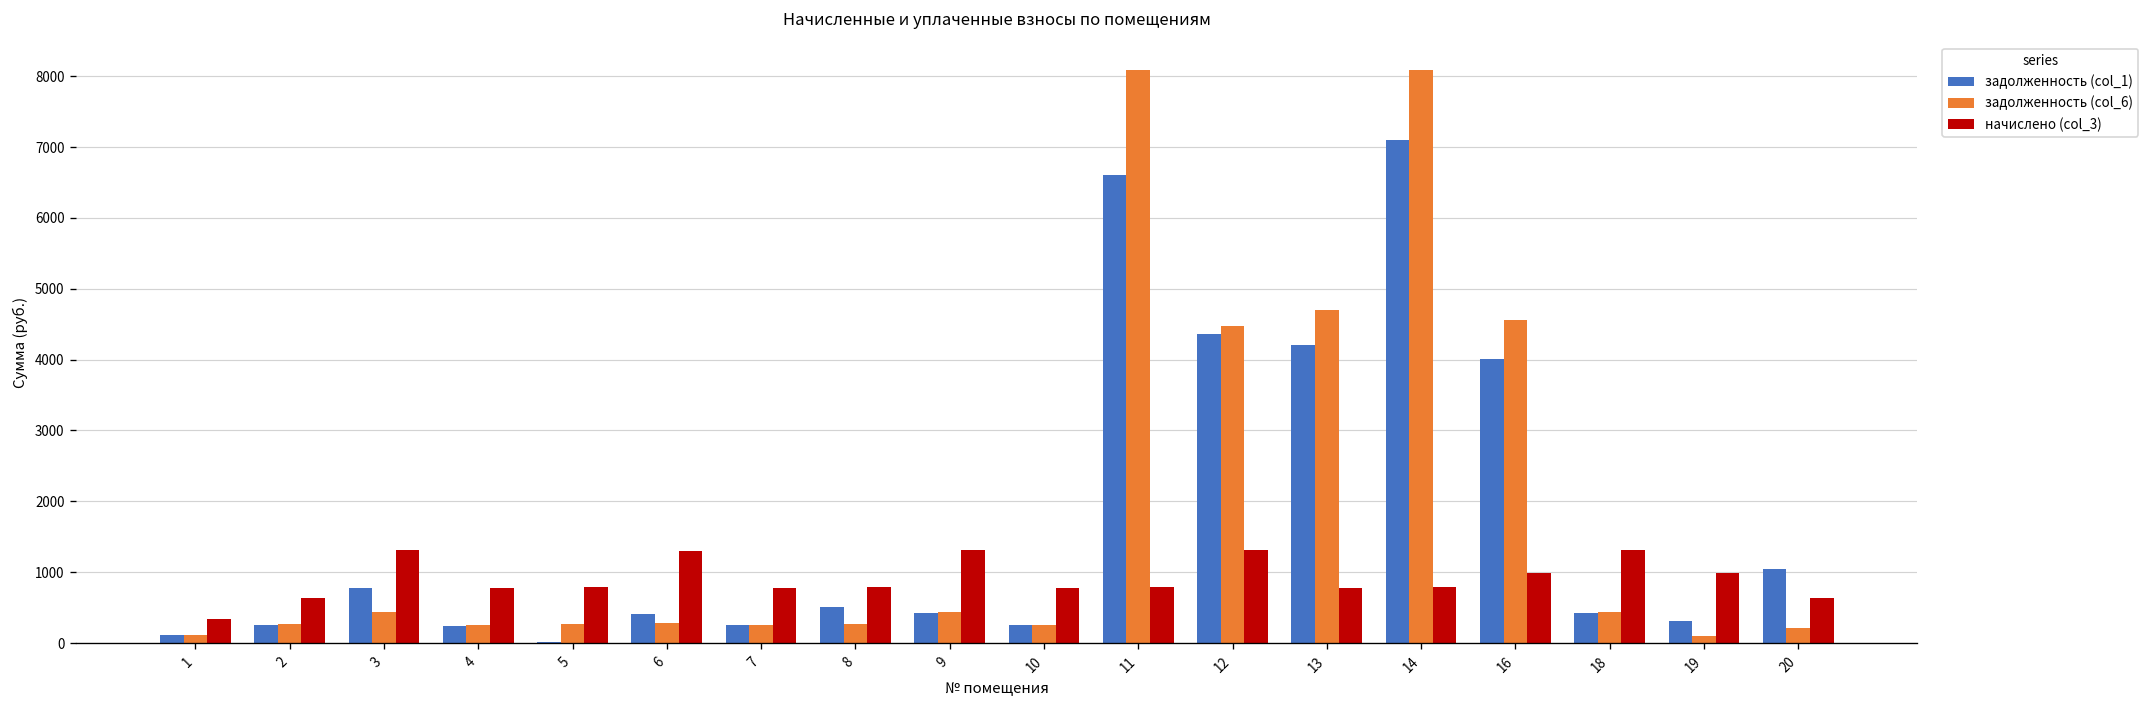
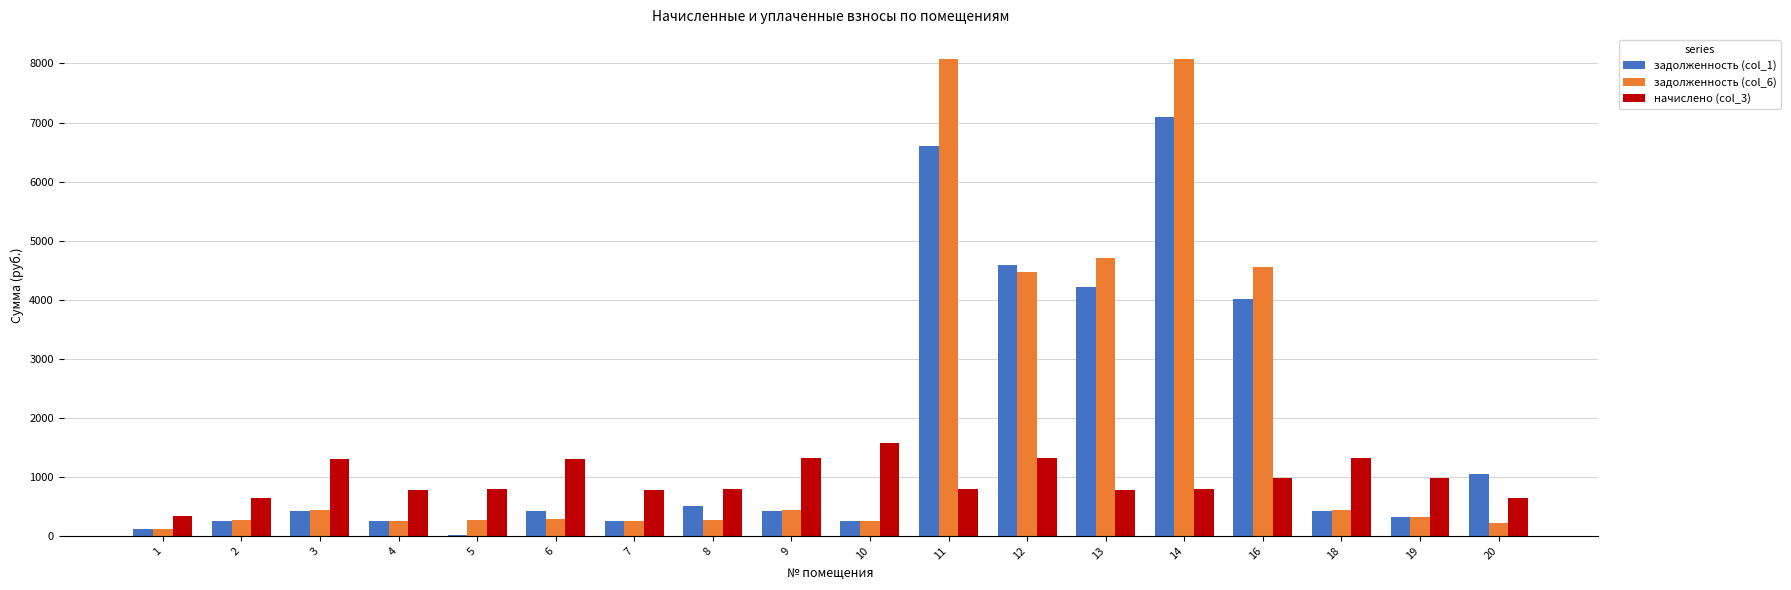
задолженность (col_1), 3: 800 -> 400
начислено (col_3), 10: 800 -> 1600
задолженность (col_1), 12: 4400 -> 4600
задолженность (col_6), 19: 100 -> 300
